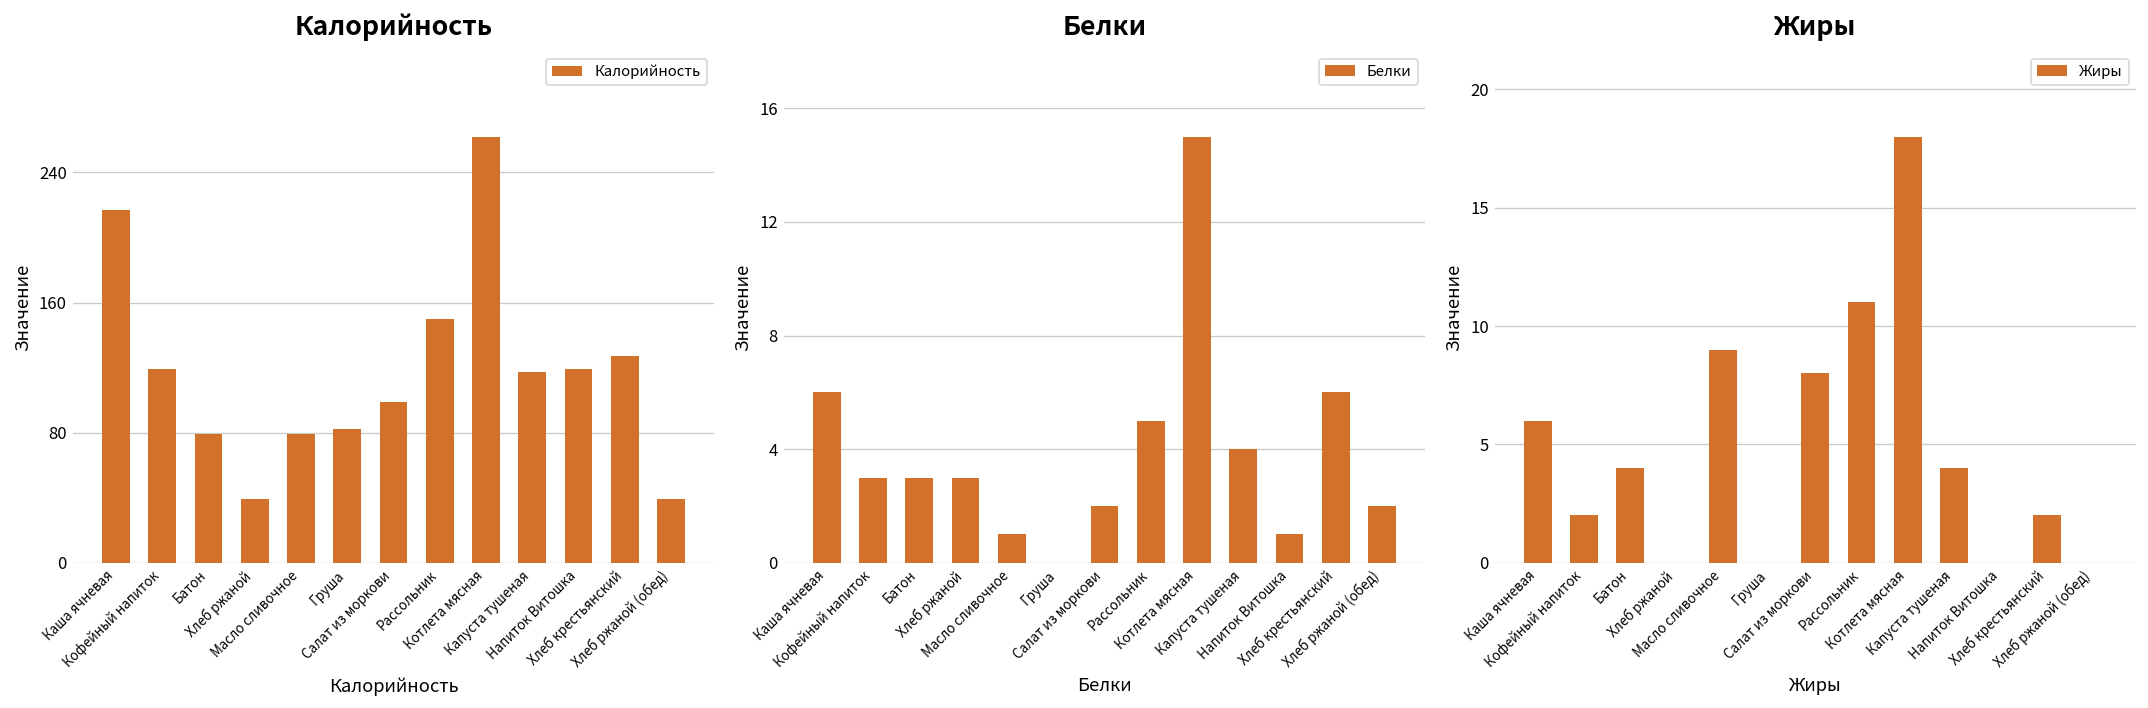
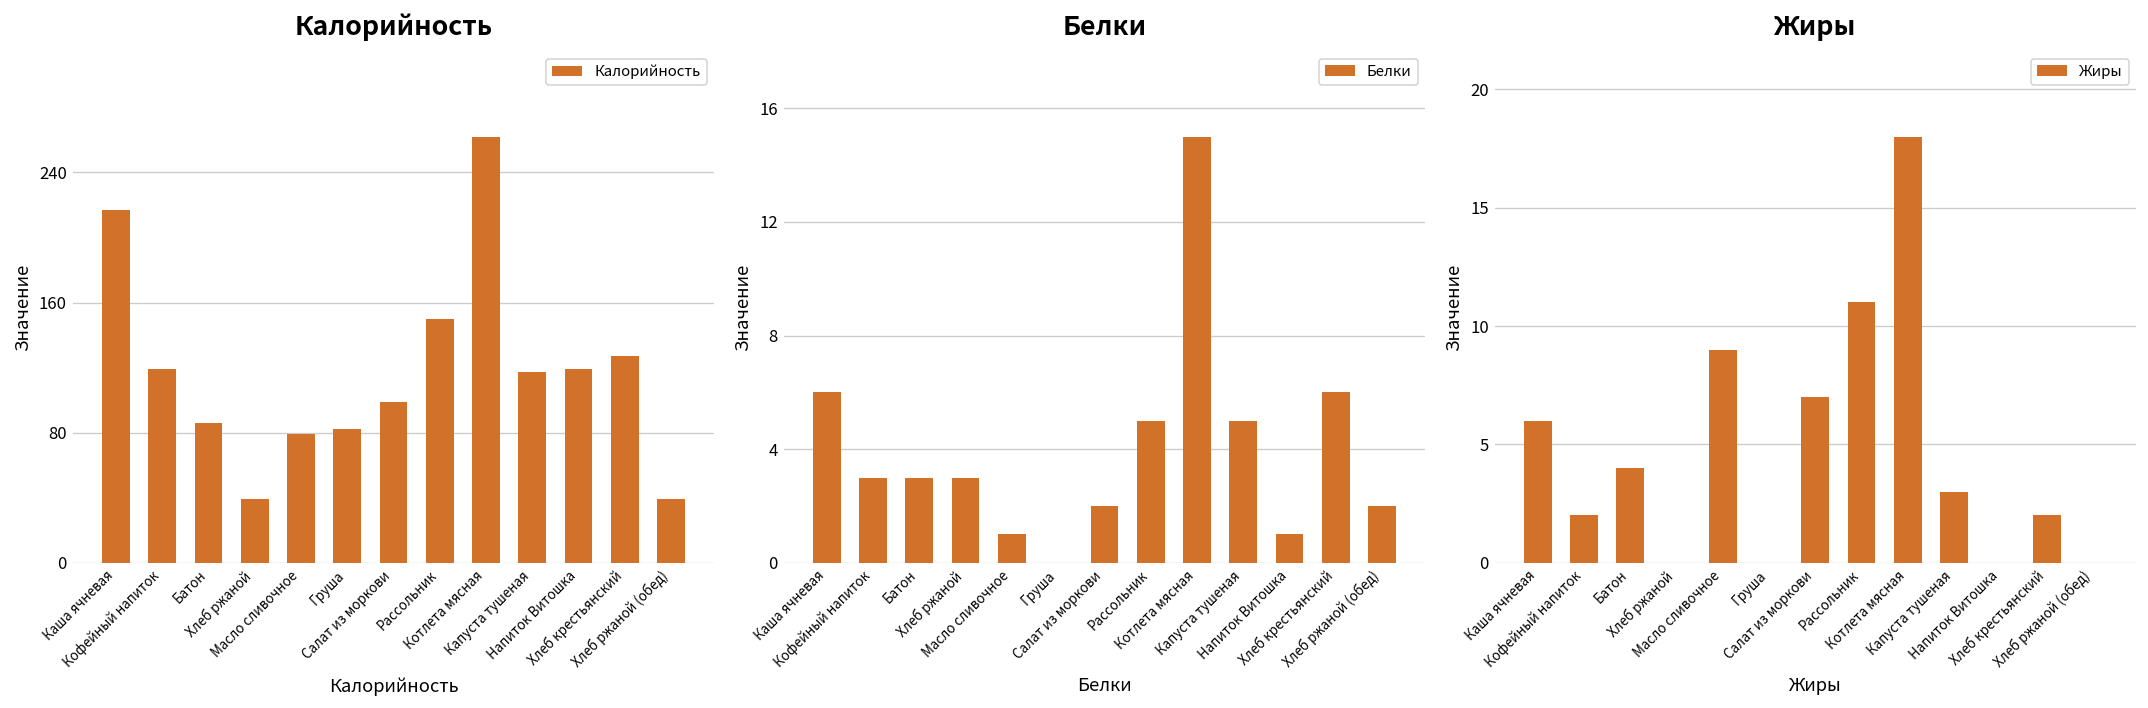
Калорийность, Батон: 79 -> 86
Белки, Капуста тушеная: 4 -> 5
Жиры, Салат из моркови: 8 -> 7
Жиры, Капуста тушеная: 4 -> 3
